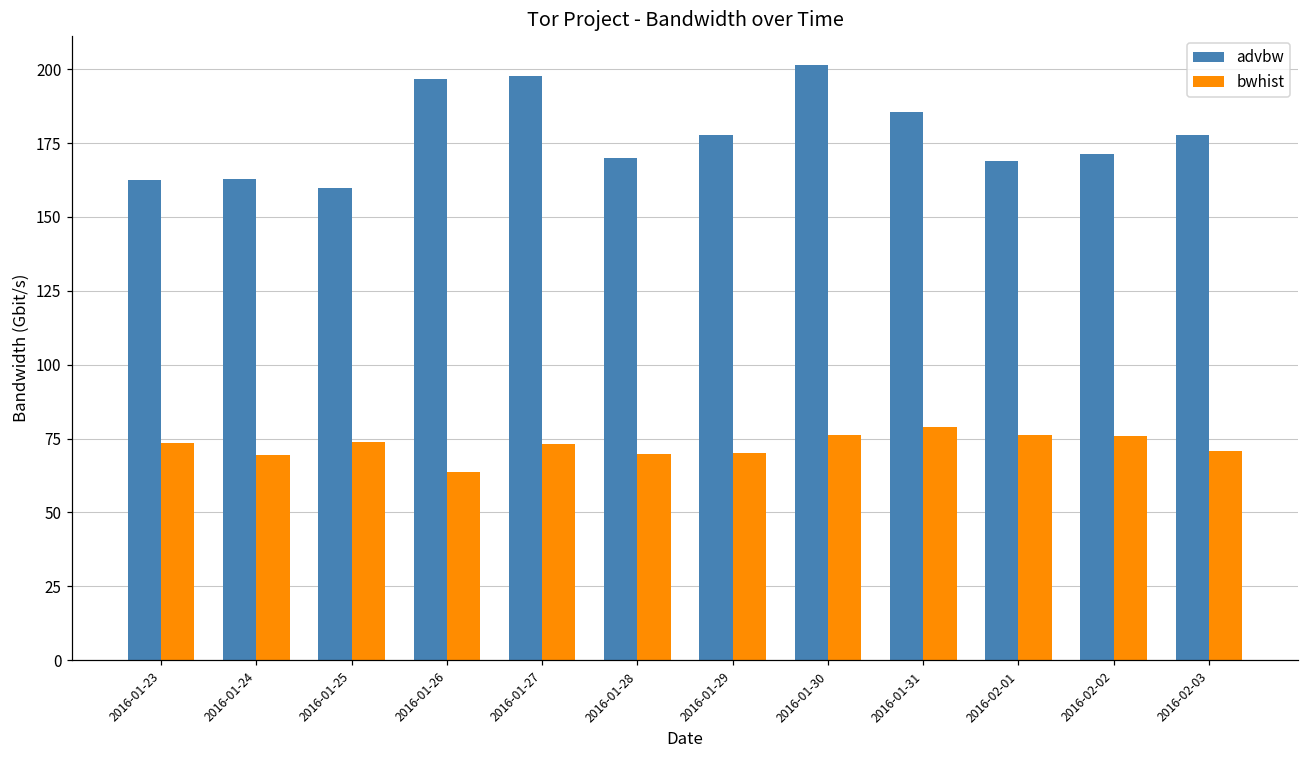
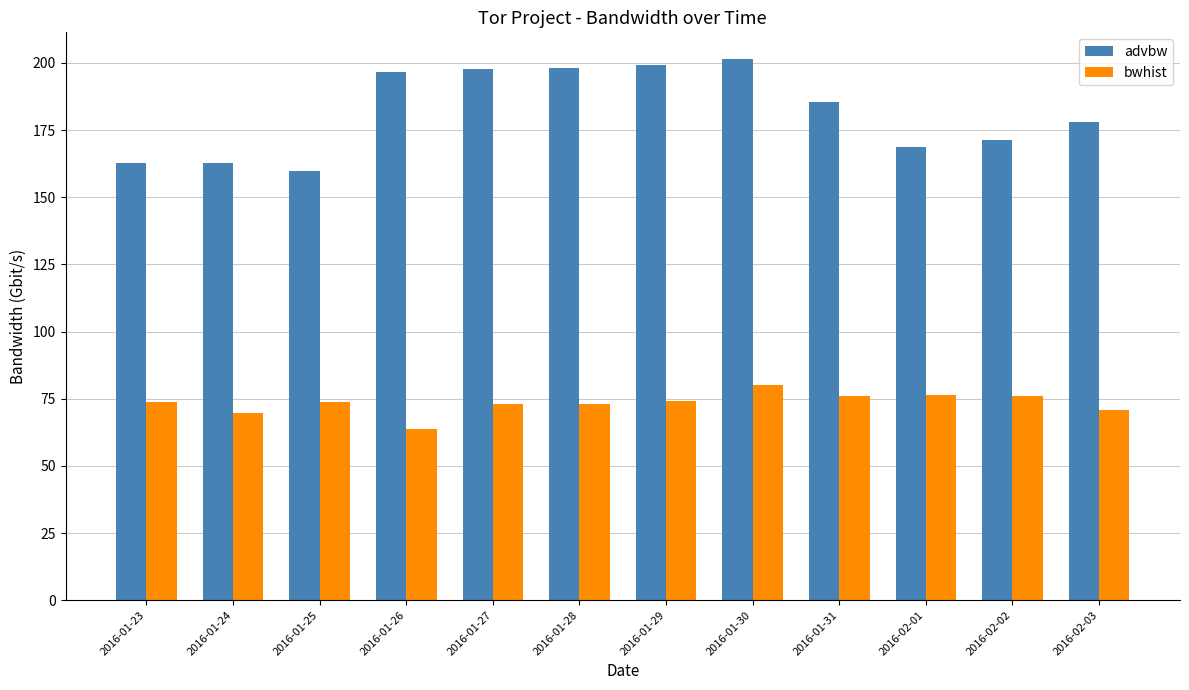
advbw, 2016-01-28: 170 -> 198
bwhist, 2016-01-28: 70 -> 73
advbw, 2016-01-29: 178 -> 199
bwhist, 2016-01-29: 70 -> 74
bwhist, 2016-01-30: 76 -> 80
bwhist, 2016-01-31: 79 -> 76
